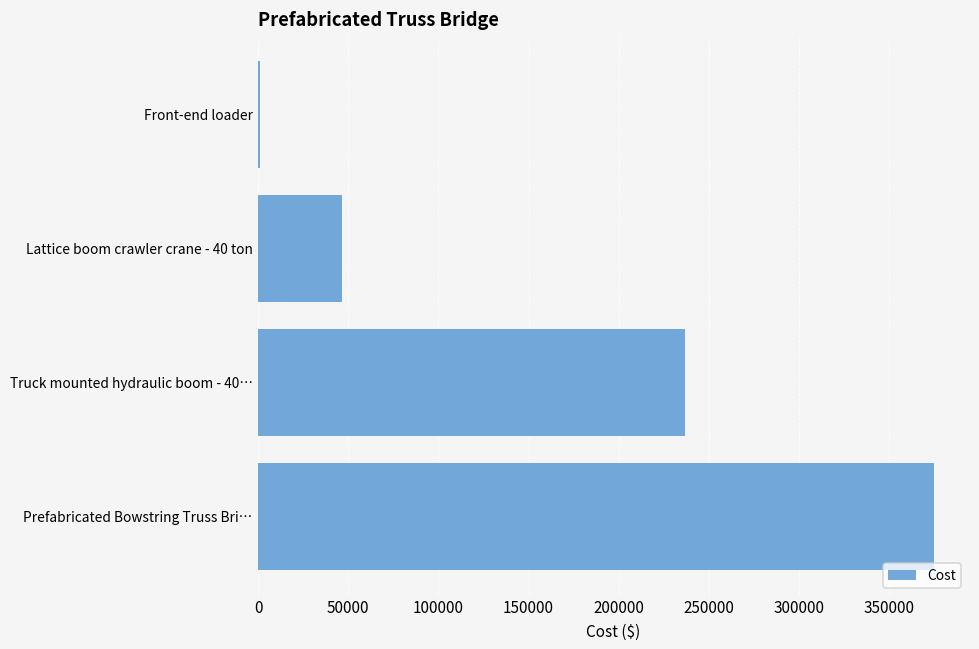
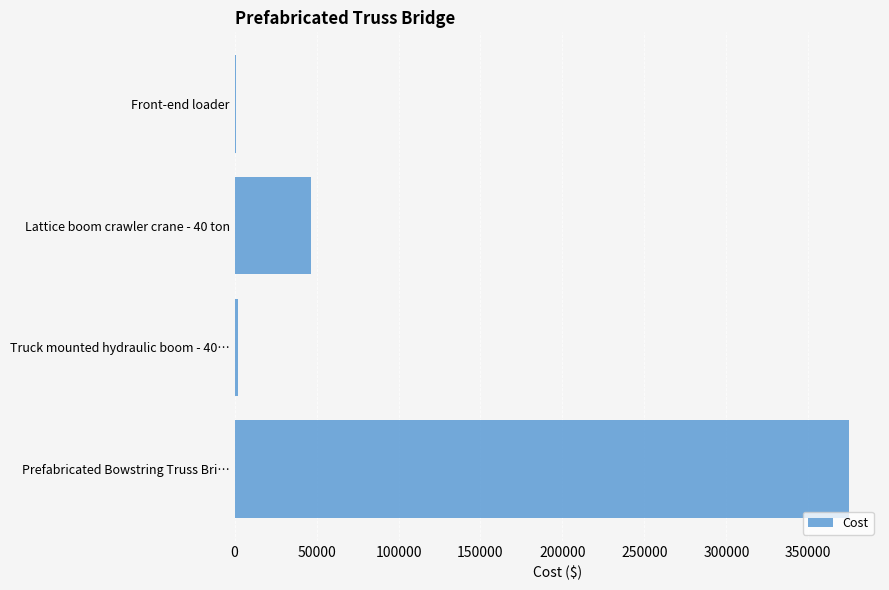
Truck mounted hydraulic boom - 40…: 237000 -> 2000
